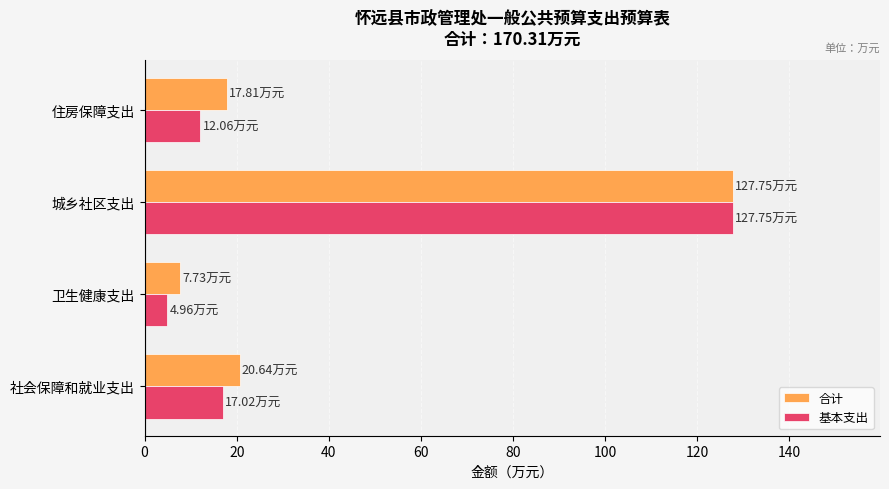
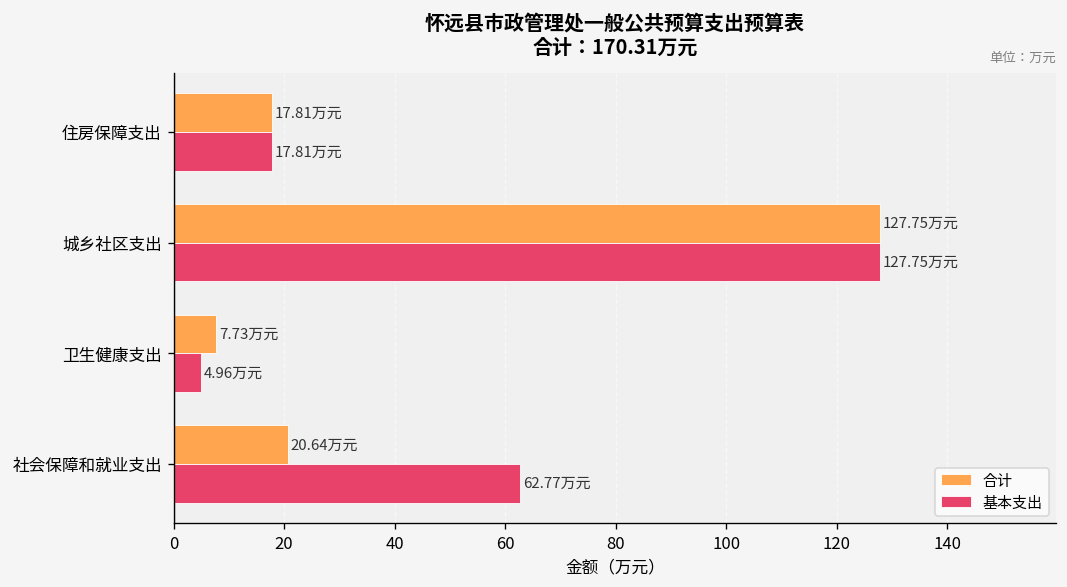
基本支出, 住房保障支出: 12.06 -> 17.81
基本支出, 社会保障和就业支出: 17.02 -> 62.77
